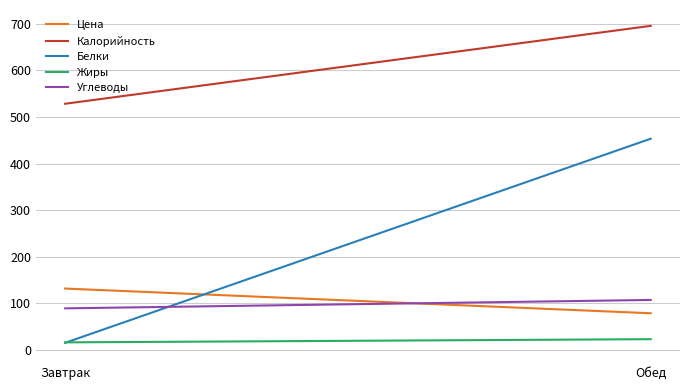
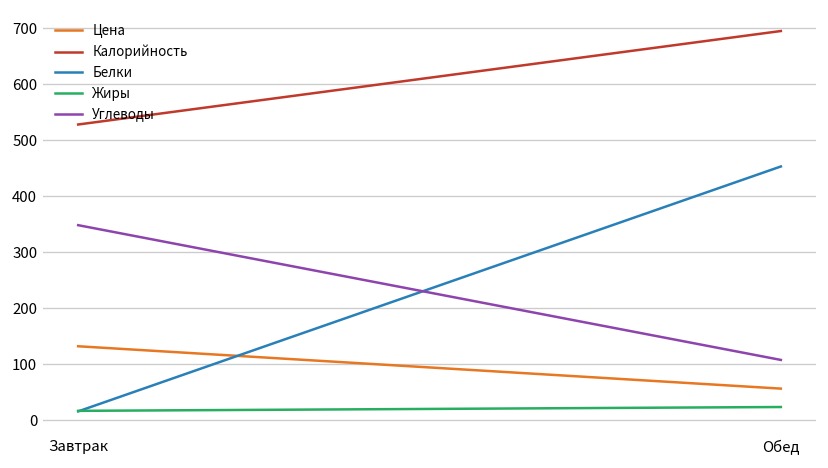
Углеводы, Завтрак: 90 -> 350
Цена, Обед: 80 -> 60
